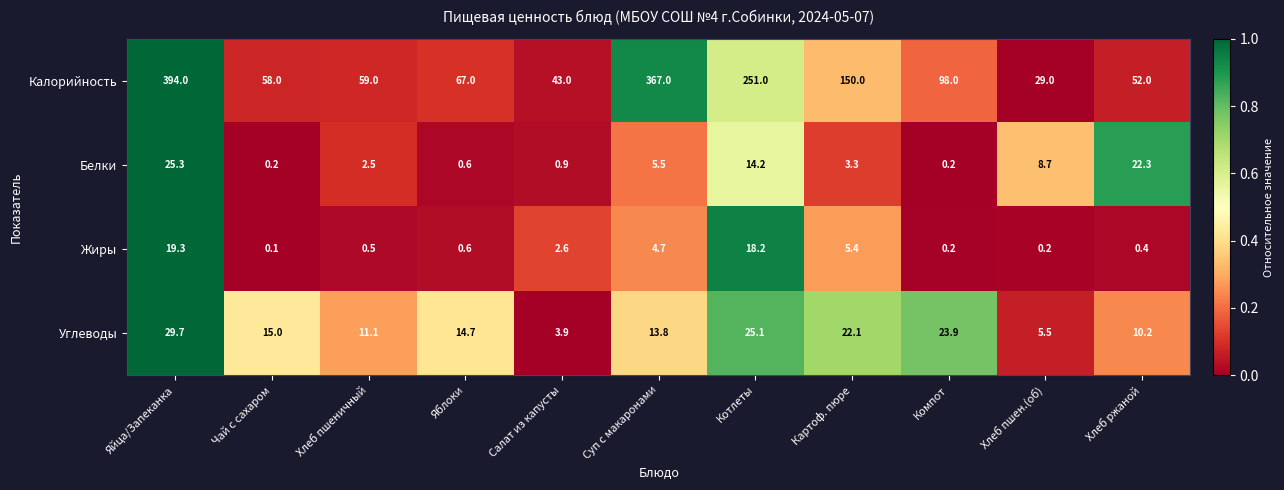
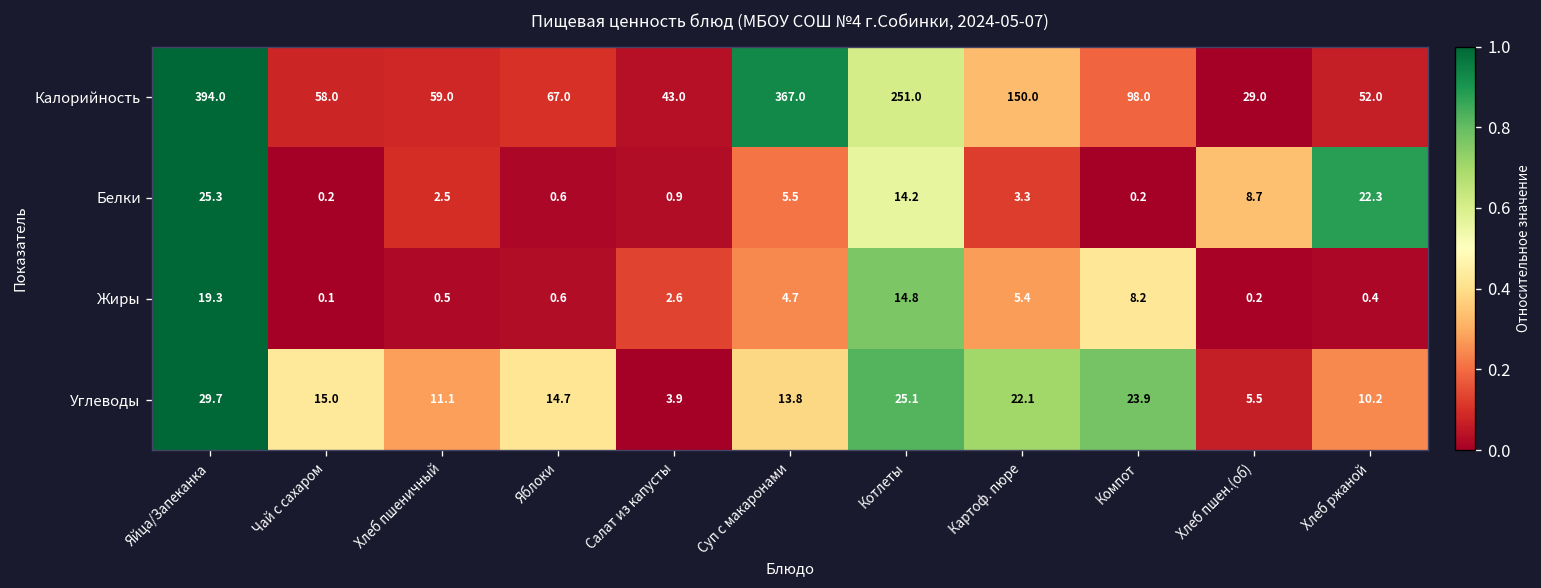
Жиры, Котлеты: 18.2 -> 14.8
Жиры, Компот: 0.2 -> 8.2
